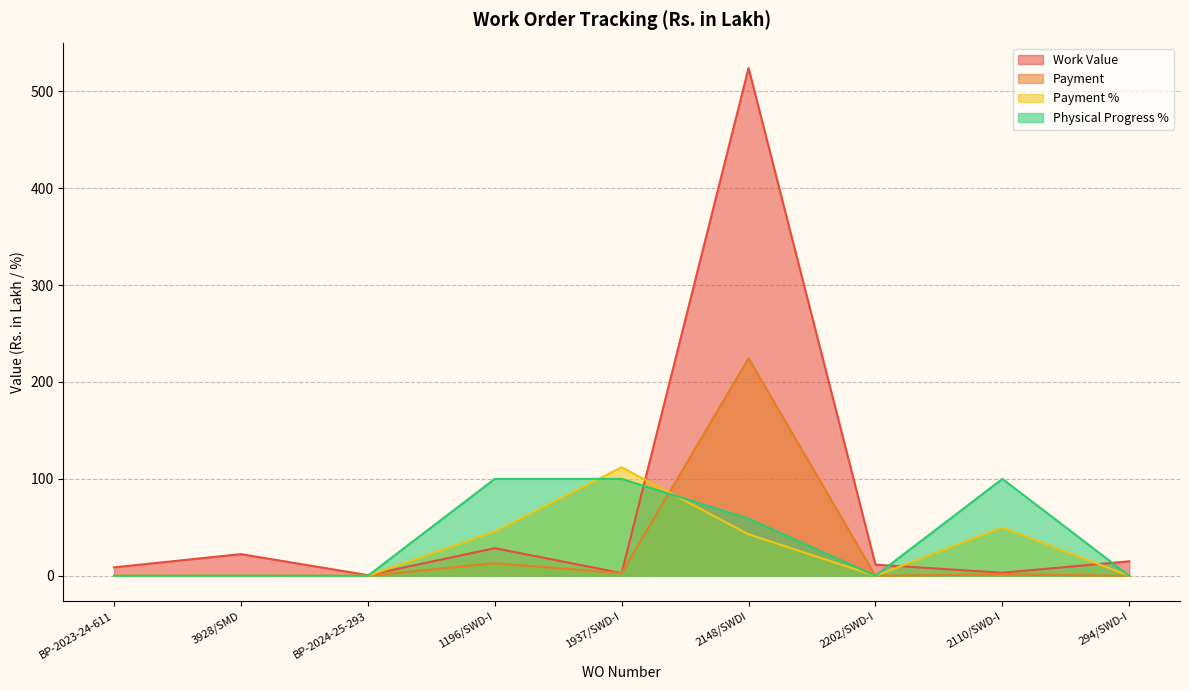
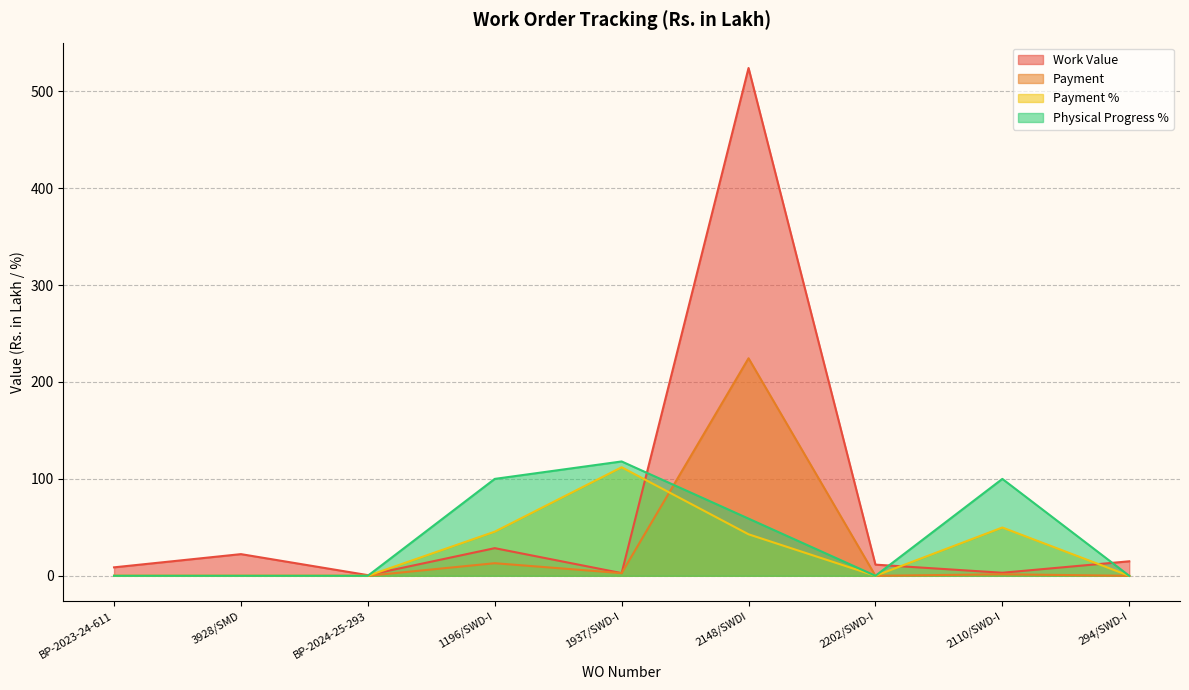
Physical Progress %, 1937/SWD-I: 100 -> 120
